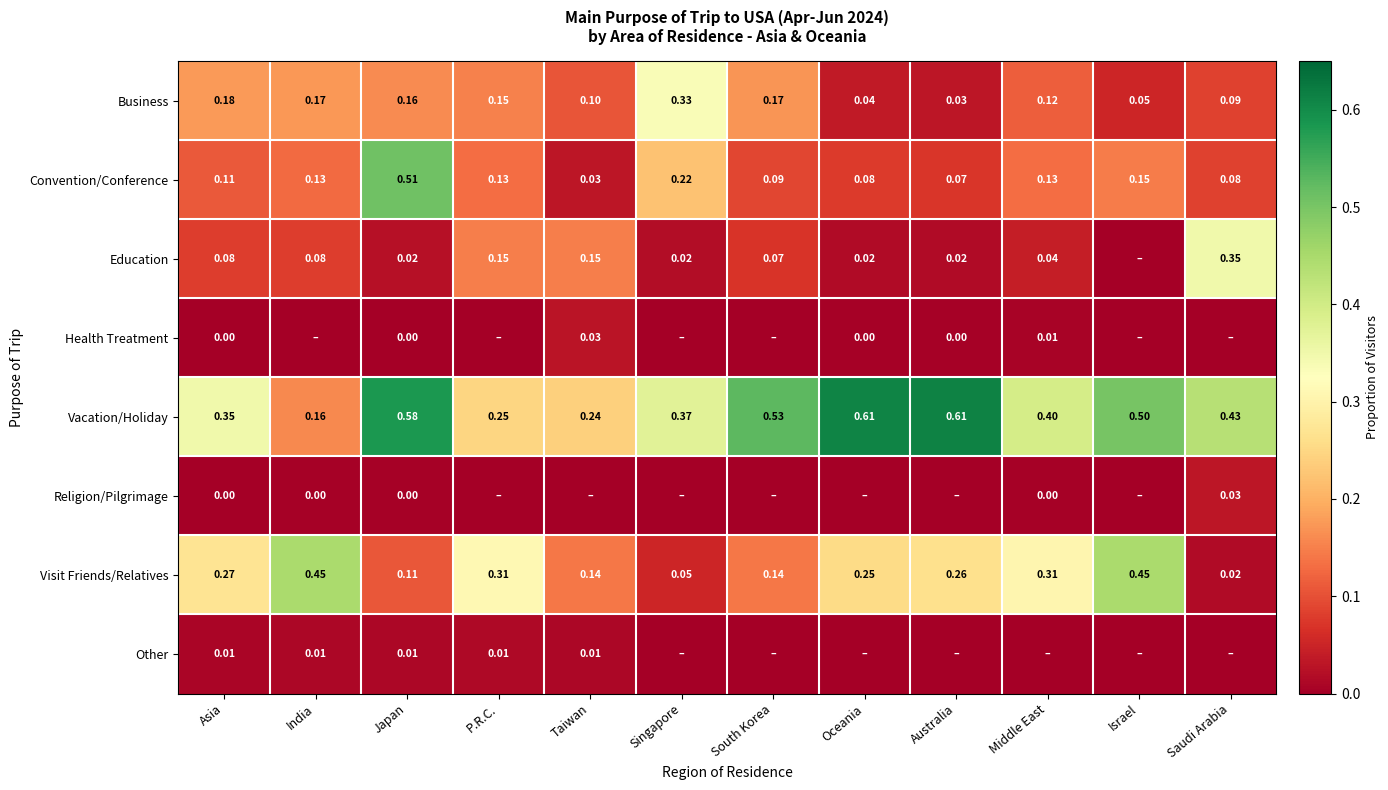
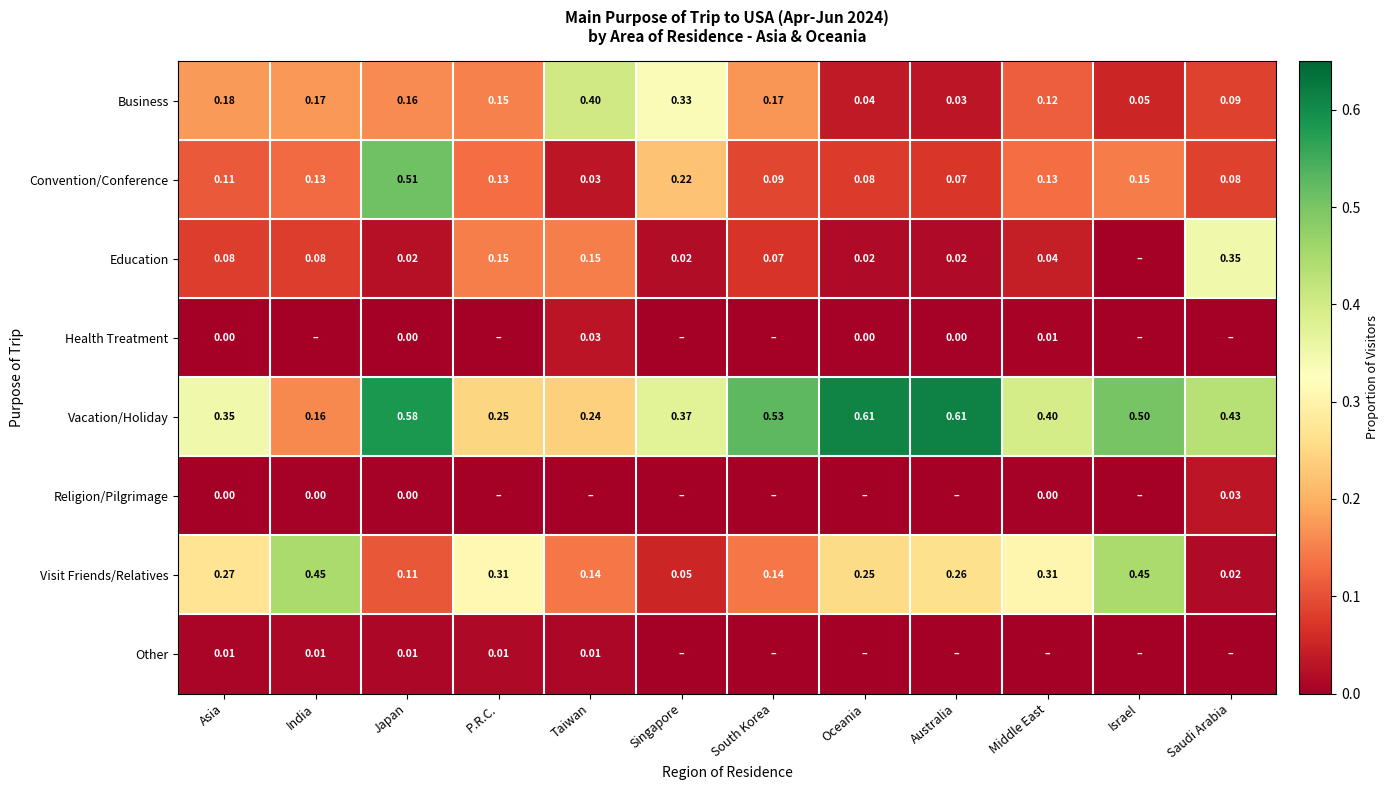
Business, Taiwan: 0.10 -> 0.40
